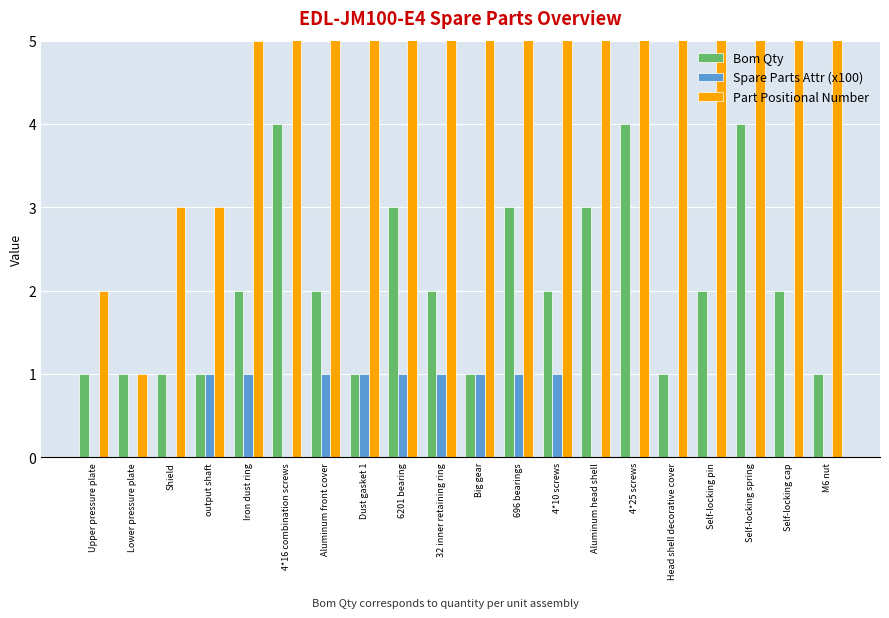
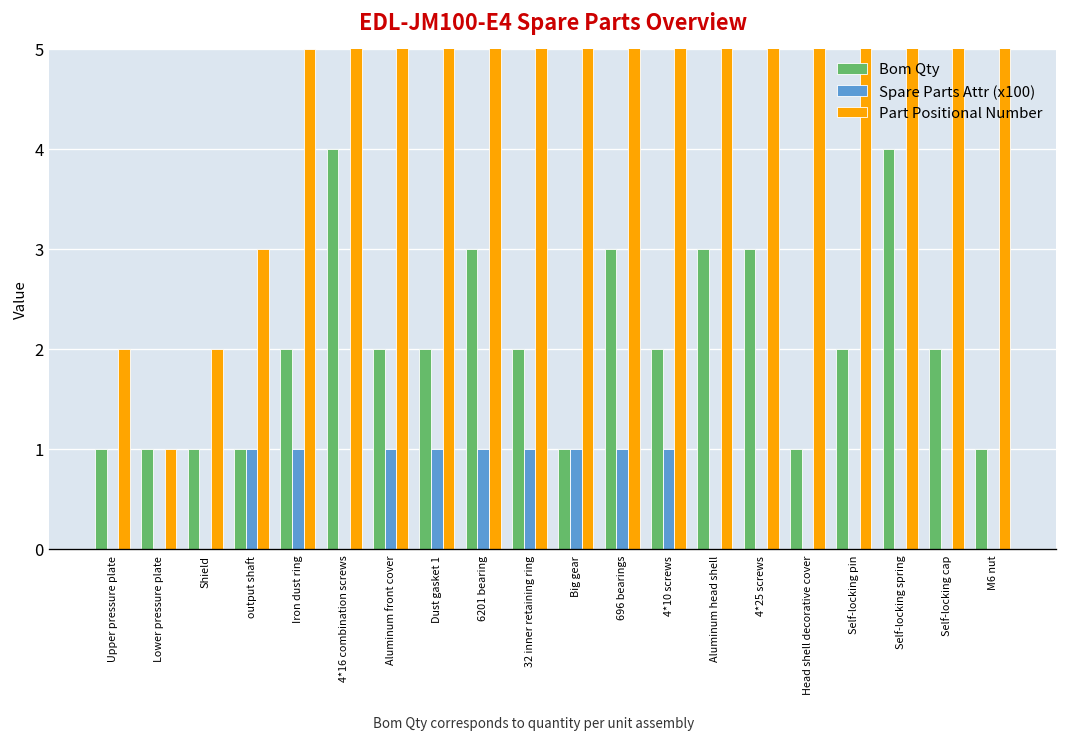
Part Positional Number, Shield: 3 -> 2
Bom Qty, Dust gasket 1: 1 -> 2
Bom Qty, 4*25 screws: 4 -> 3
